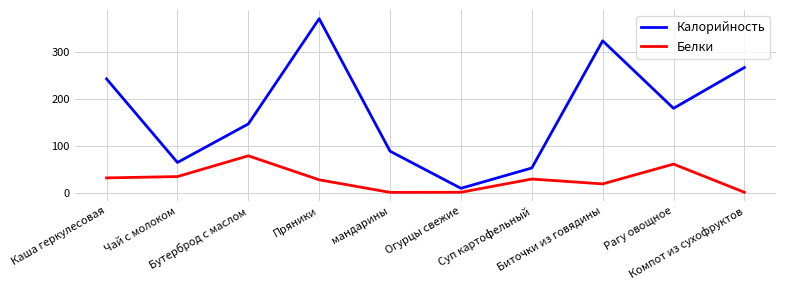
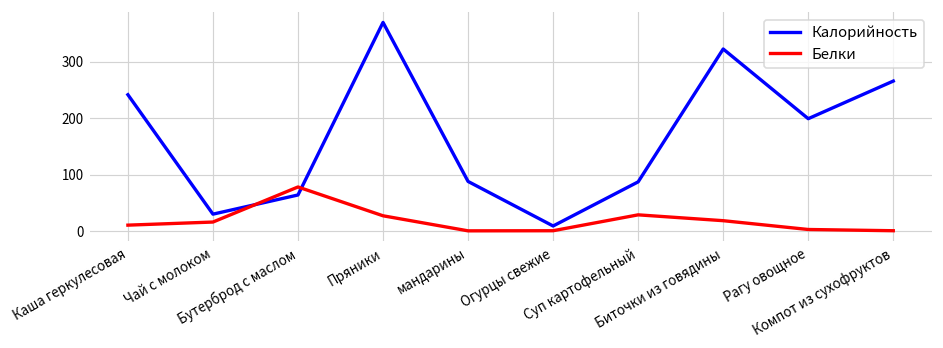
Белки, Каша геркулесовая: 30 -> 10
Калорийность, Чай с молоком: 60 -> 30
Белки, Чай с молоком: 30 -> 20
Калорийность, Бутерброд с маслом: 150 -> 60
Калорийность, Суп картофельный: 50 -> 90
Калорийность, Рагу овощное: 180 -> 200
Белки, Рагу овощное: 60 -> 0
